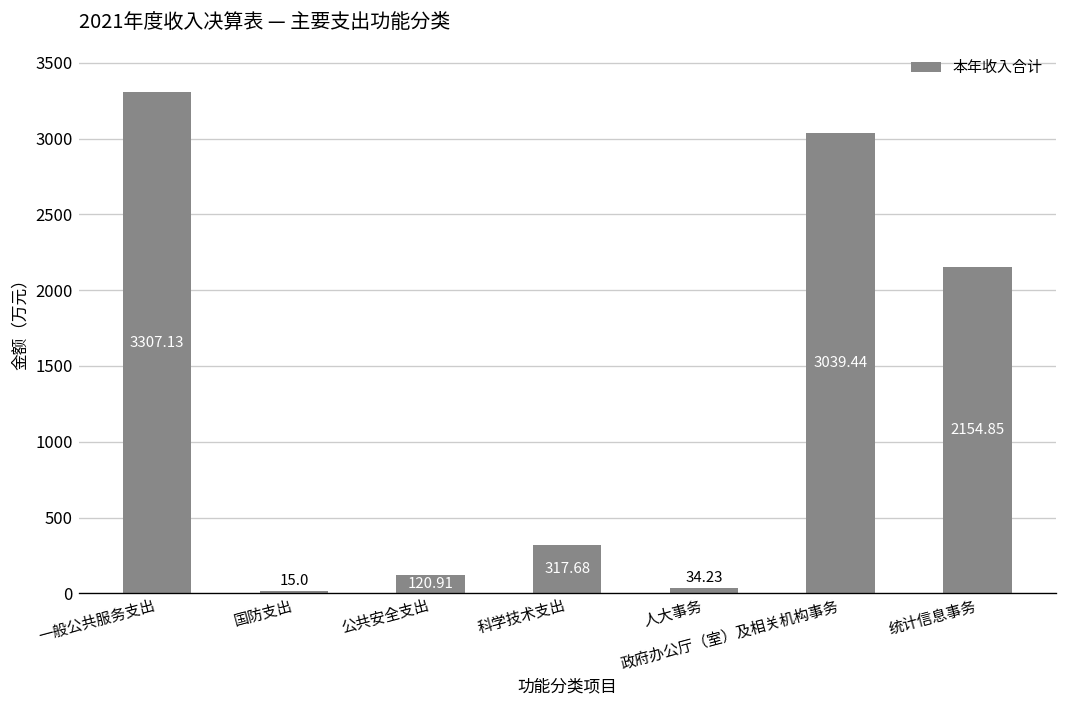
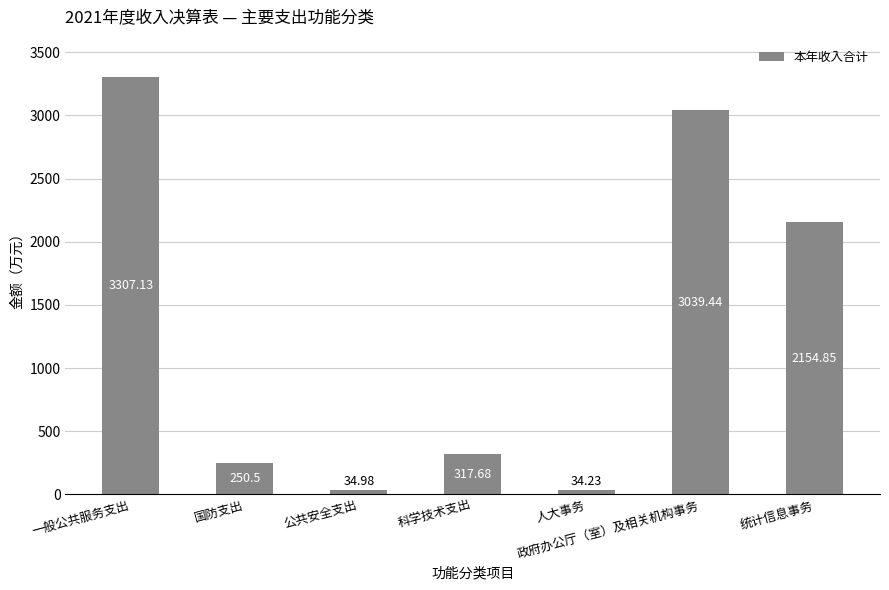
国防支出: 15.0 -> 250.5
公共安全支出: 120.91 -> 34.98
